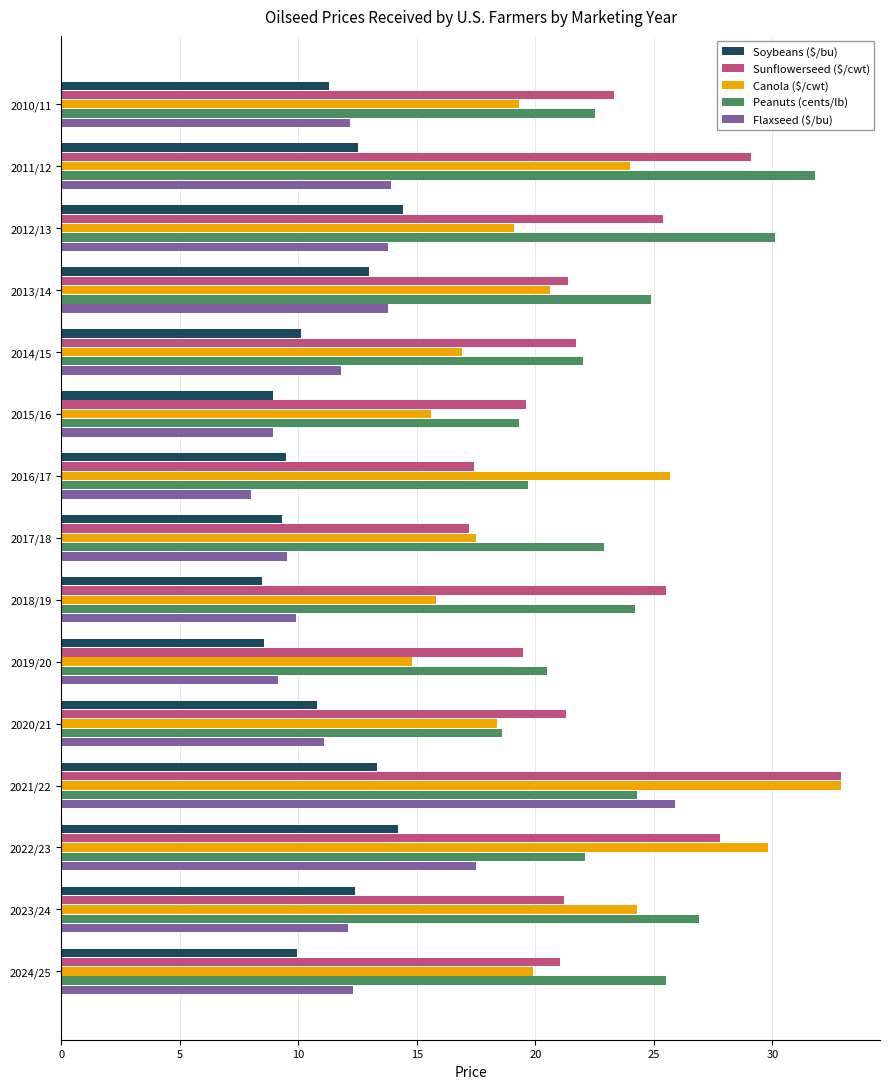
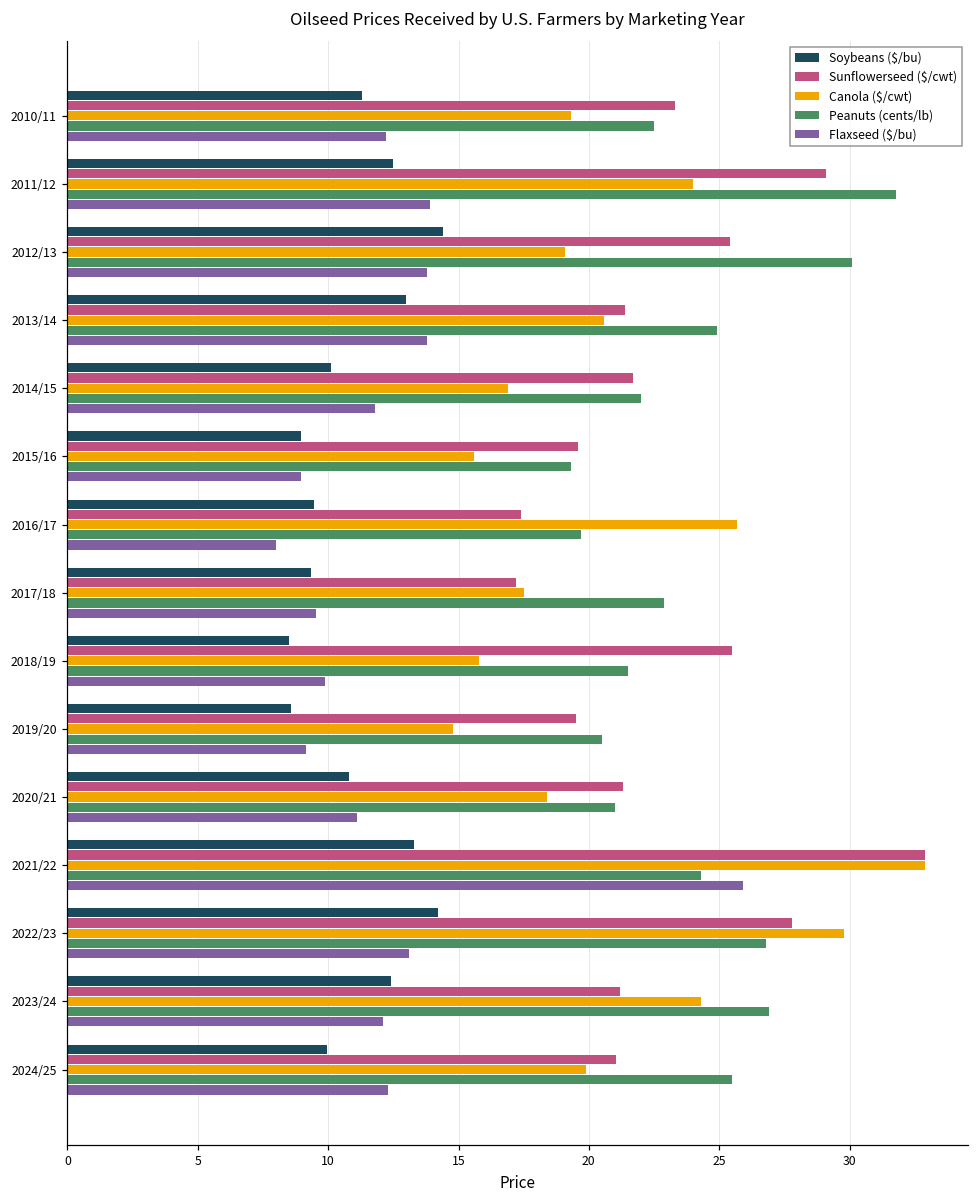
Peanuts (cents/lb), 2018/19: 24.2 -> 21.5
Peanuts (cents/lb), 2020/21: 18.6 -> 21.0
Peanuts (cents/lb), 2022/23: 22.1 -> 26.8
Flaxseed ($/bu), 2022/23: 17.5 -> 13.1
